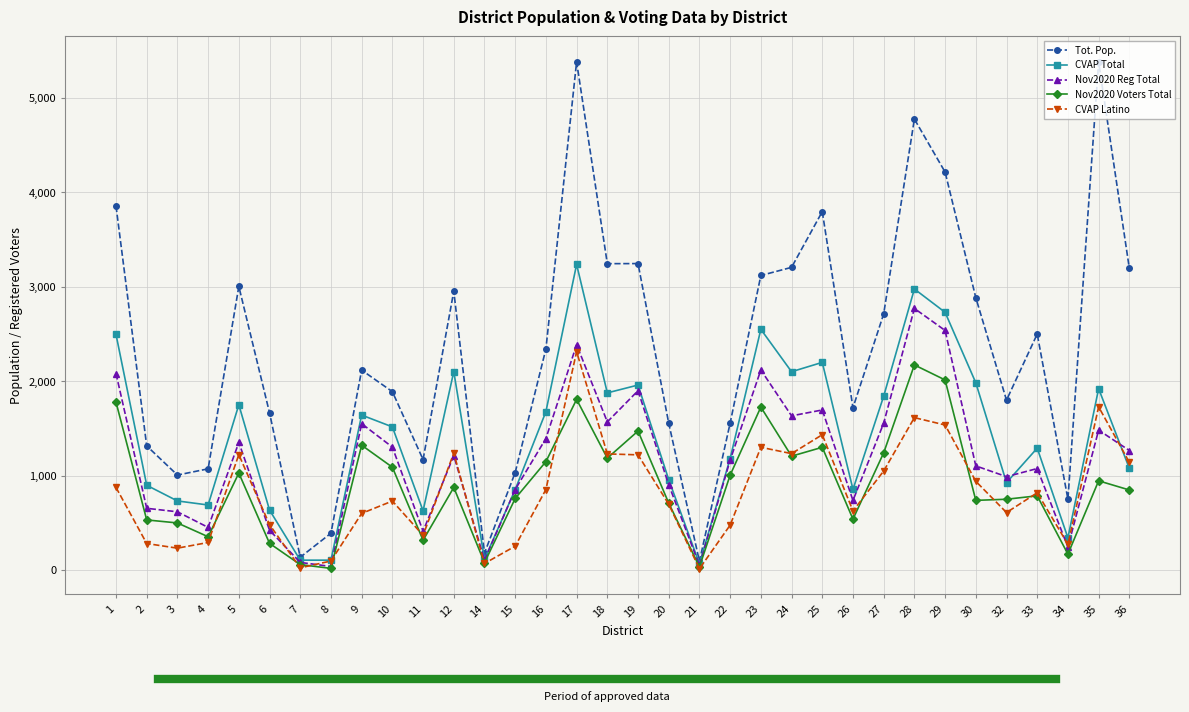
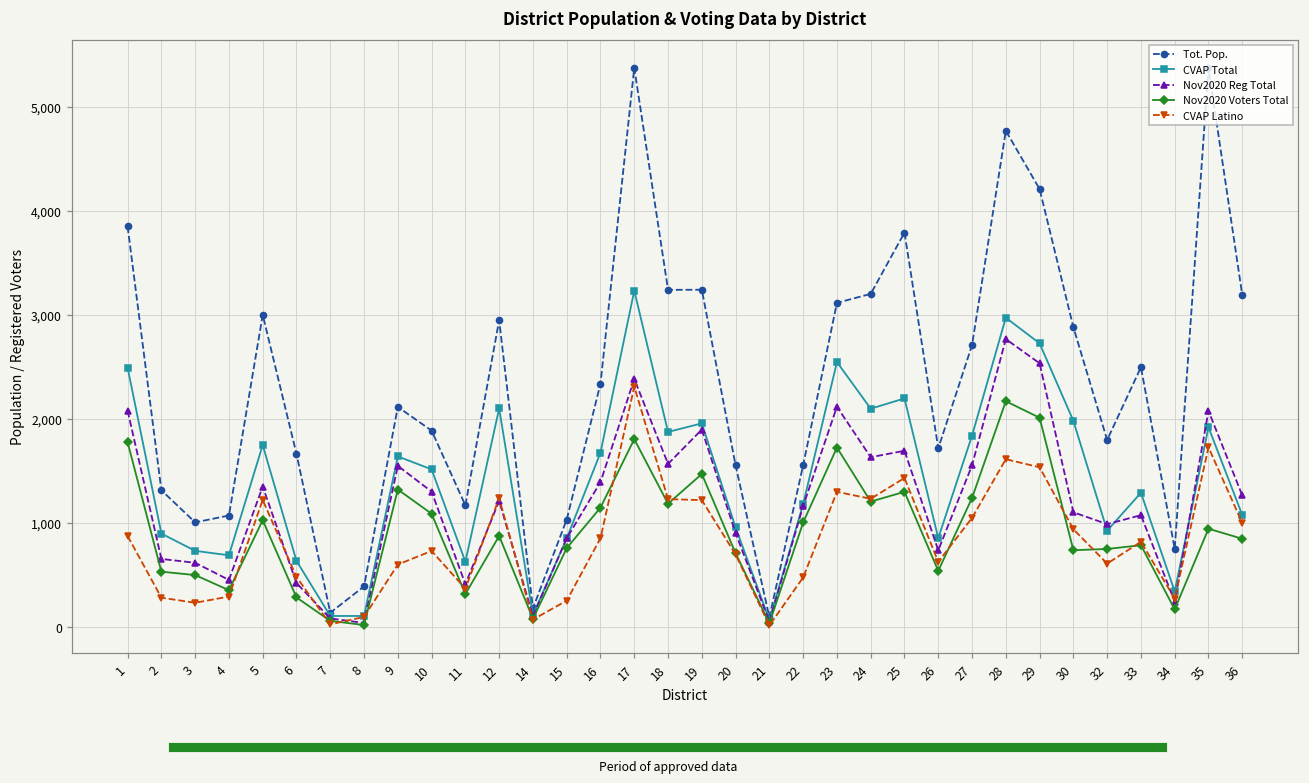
District Population & Voting Data by District, Nov2020 Reg Total, 35: 1,500 -> 2,100
District Population & Voting Data by District, CVAP Latino, 36: 1,100 -> 1,000
